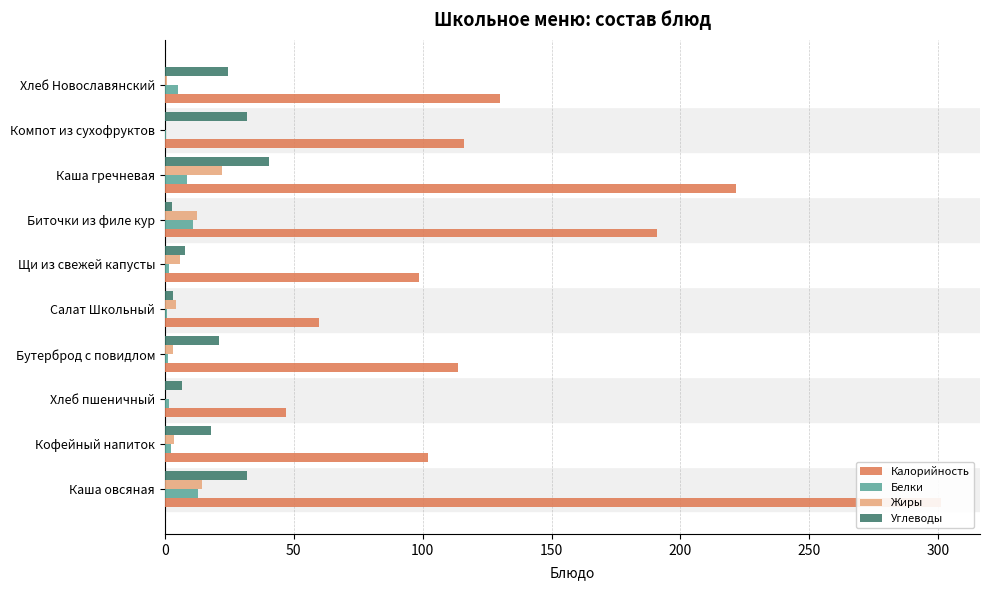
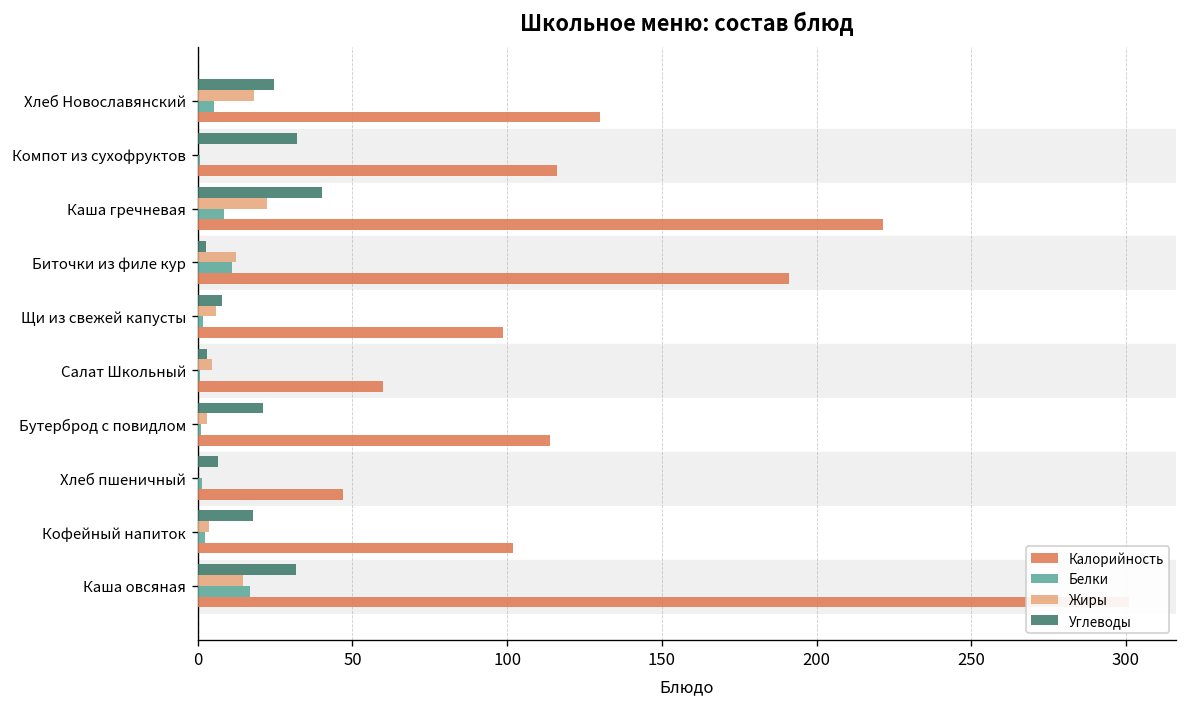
Жиры, Хлеб Новославянский: 1 -> 18
Белки, Каша овсяная: 13 -> 17
